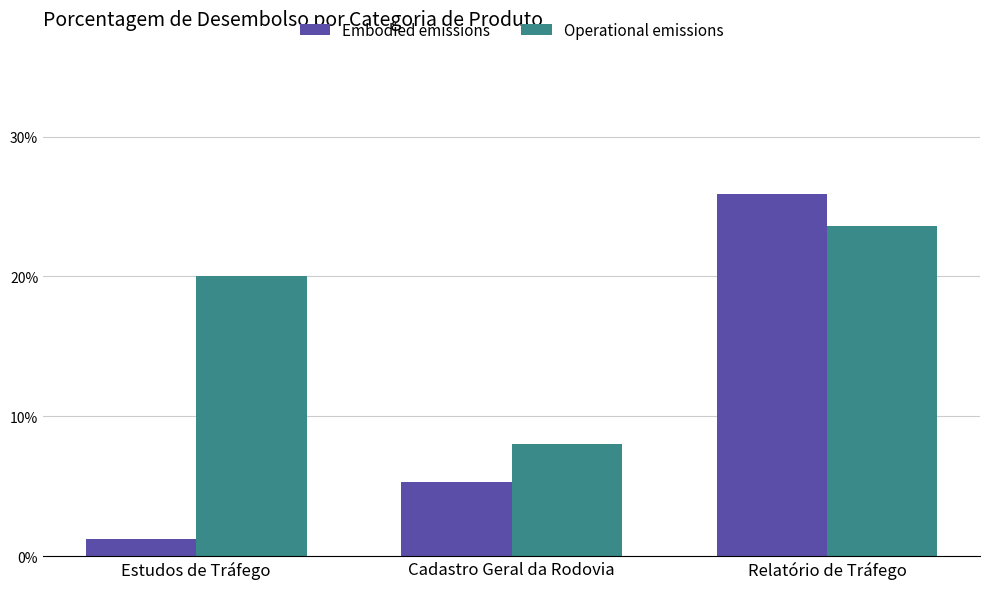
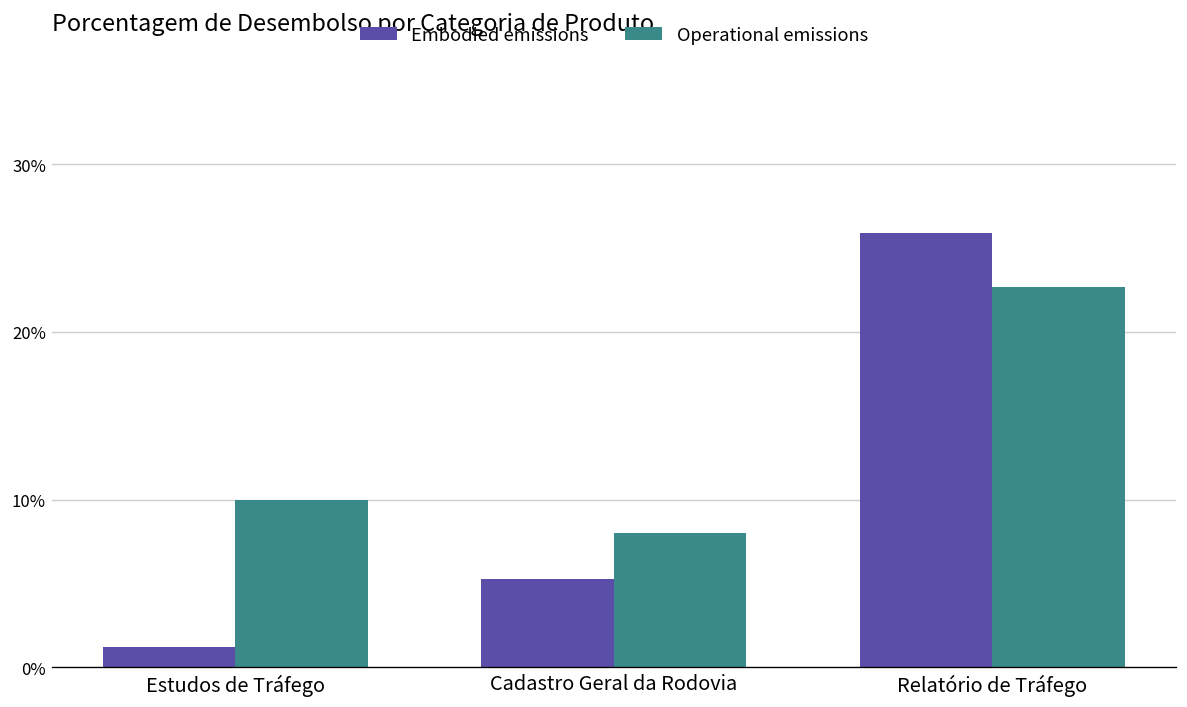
Operational emissions, Estudos de Tráfego: 20.0% -> 10.0%
Operational emissions, Relatório de Tráfego: 23.6% -> 22.7%
